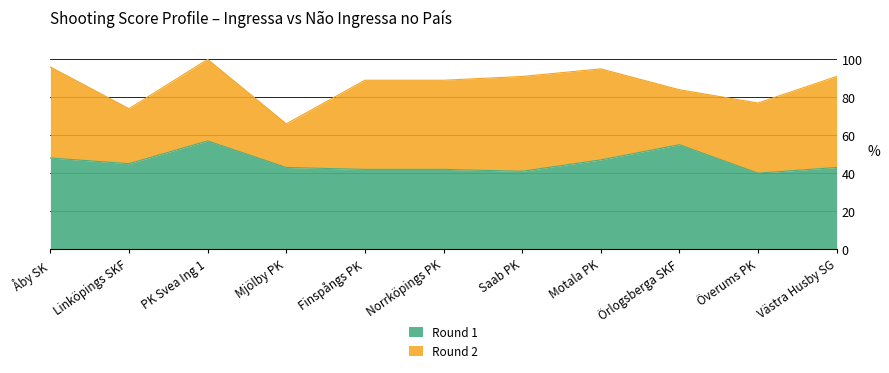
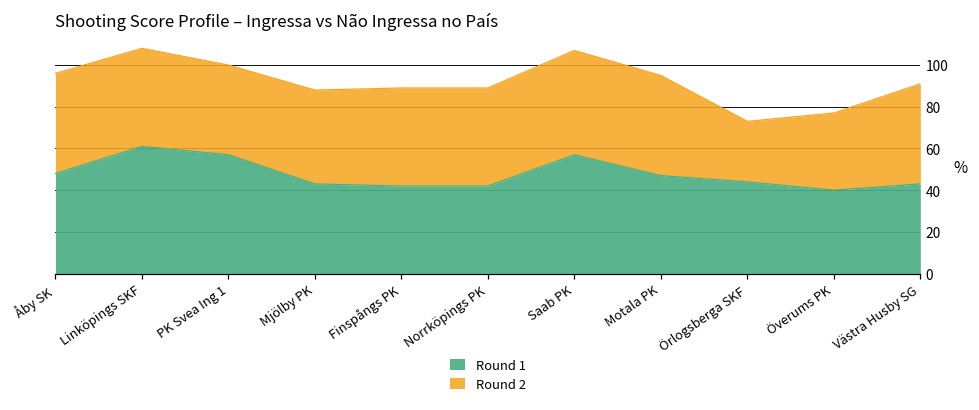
Round 1, Linköpings SKF: 45 -> 61
Round 2, Linköpings SKF: 29 -> 47
Round 2, Mjölby PK: 23 -> 45
Round 1, Saab PK: 41 -> 57
Round 1, Örlogsberga SKF: 55 -> 44
